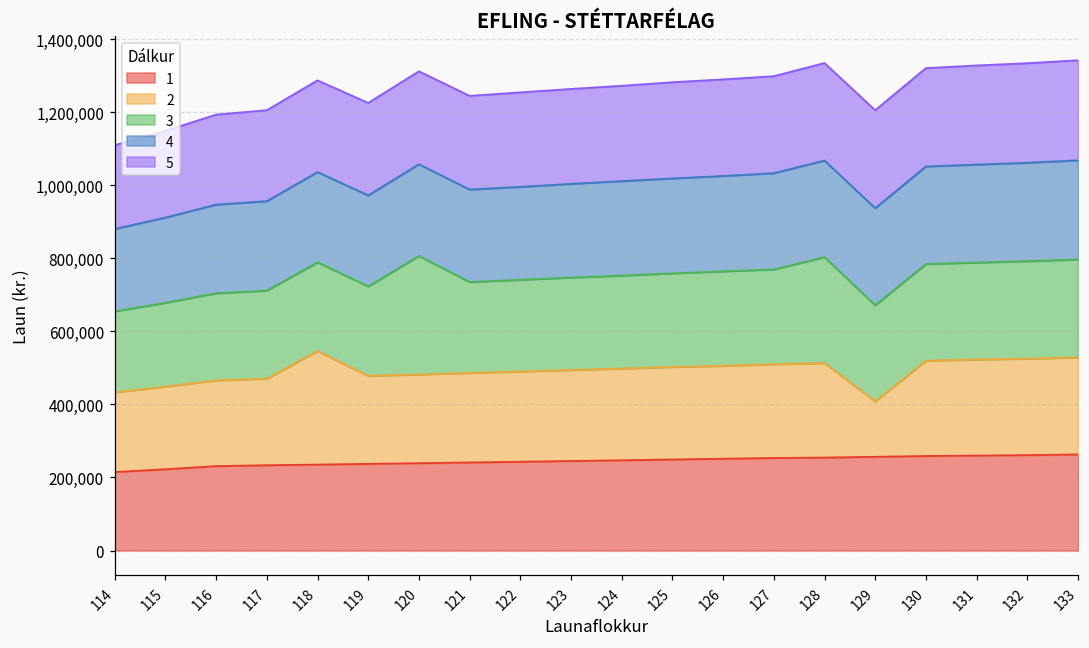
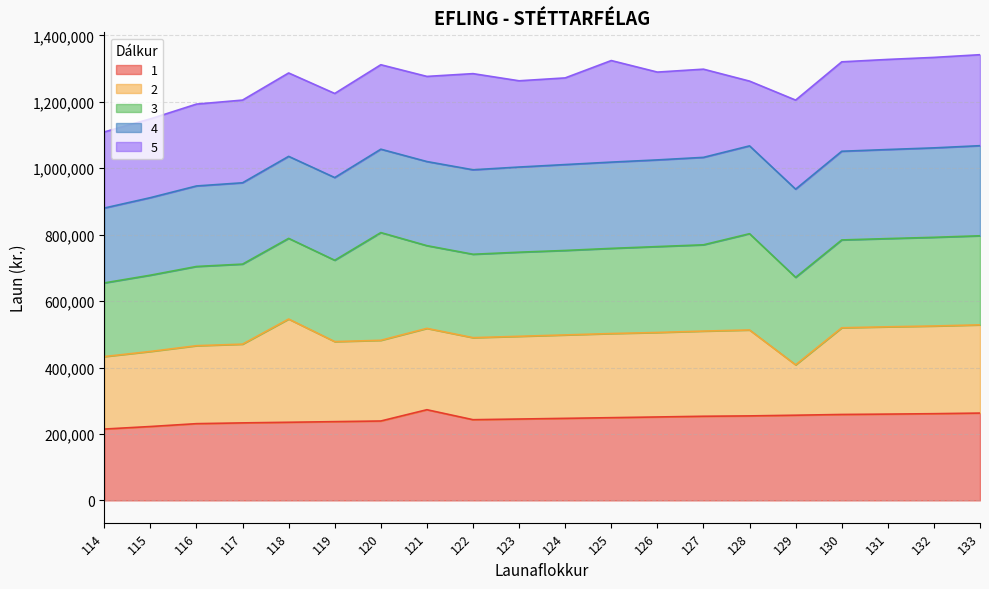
1, 121: 240,000 -> 270,000
5, 122: 260,000 -> 290,000
5, 125: 260,000 -> 310,000
5, 128: 270,000 -> 190,000
